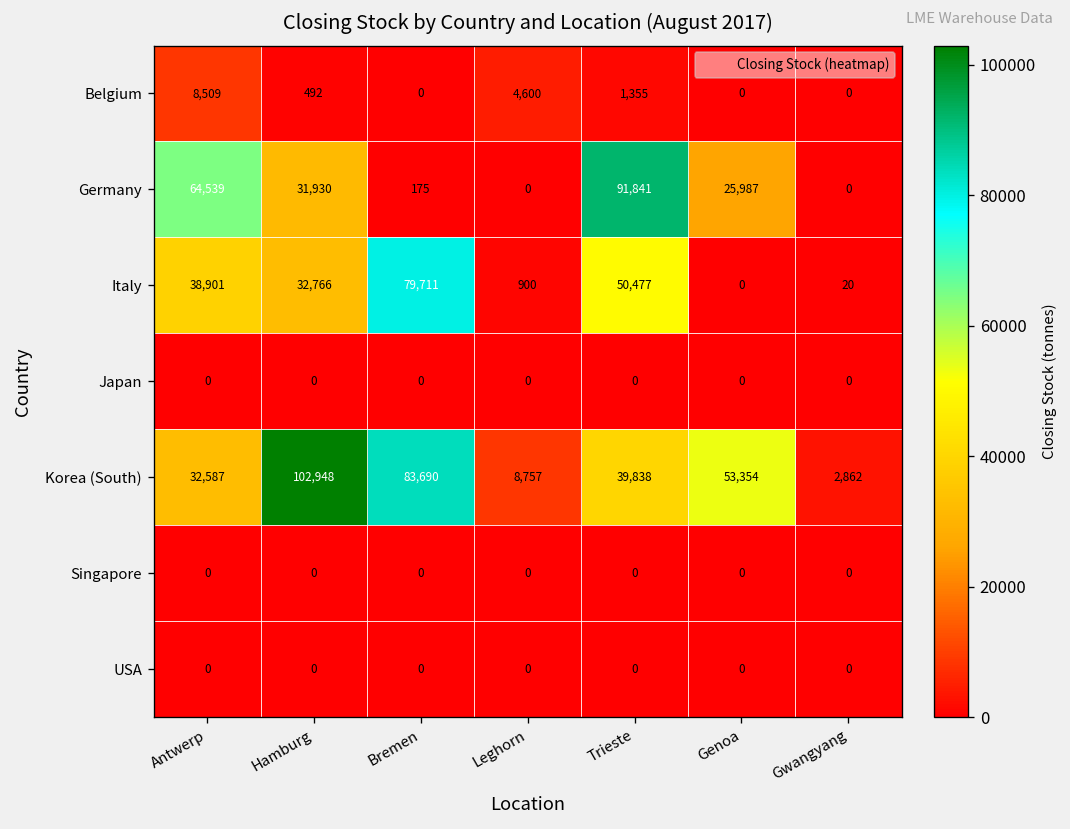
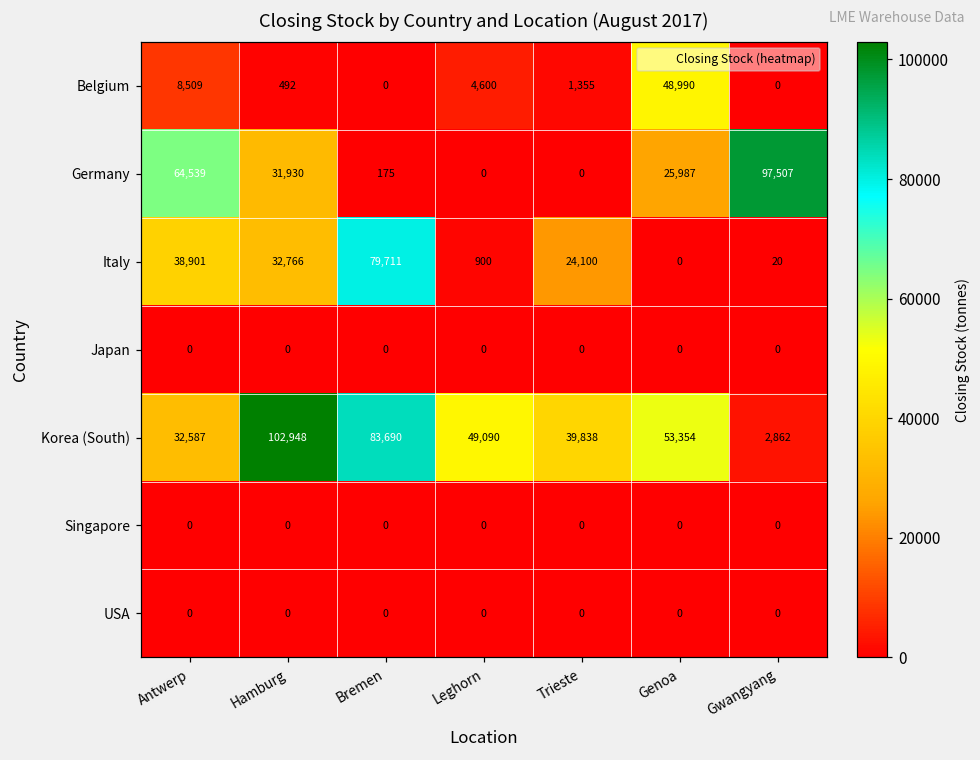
Belgium, Genoa: 0 -> 48,990
Germany, Trieste: 91,841 -> 0
Germany, Gwangyang: 0 -> 97,507
Italy, Trieste: 50,477 -> 24,100
Korea (South), Leghorn: 8,757 -> 49,090
